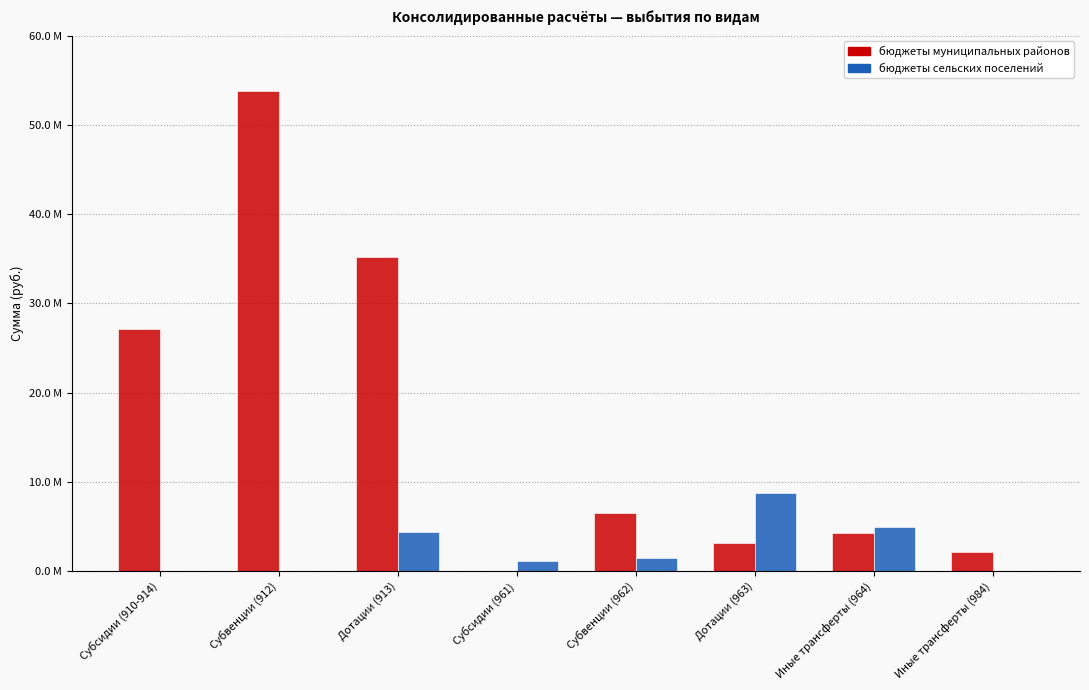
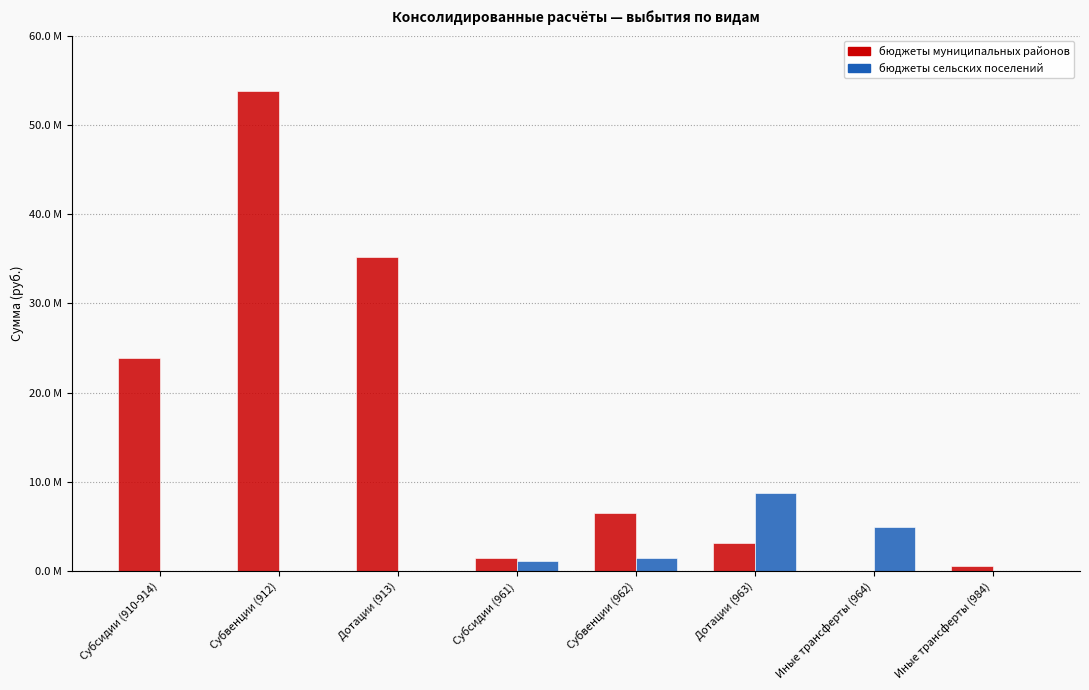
бюджеты муниципальных районов, Субсидии (910-914): 27 М -> 24 М
бюджеты сельских поселений, Дотации (913): 4 М -> 0 М
бюджеты муниципальных районов, Субсидии (961): 0 М -> 2 М
бюджеты муниципальных районов, Иные трансферты (964): 4 М -> 0 М
бюджеты муниципальных районов, Иные трансферты (984): 2 М -> 1 М
